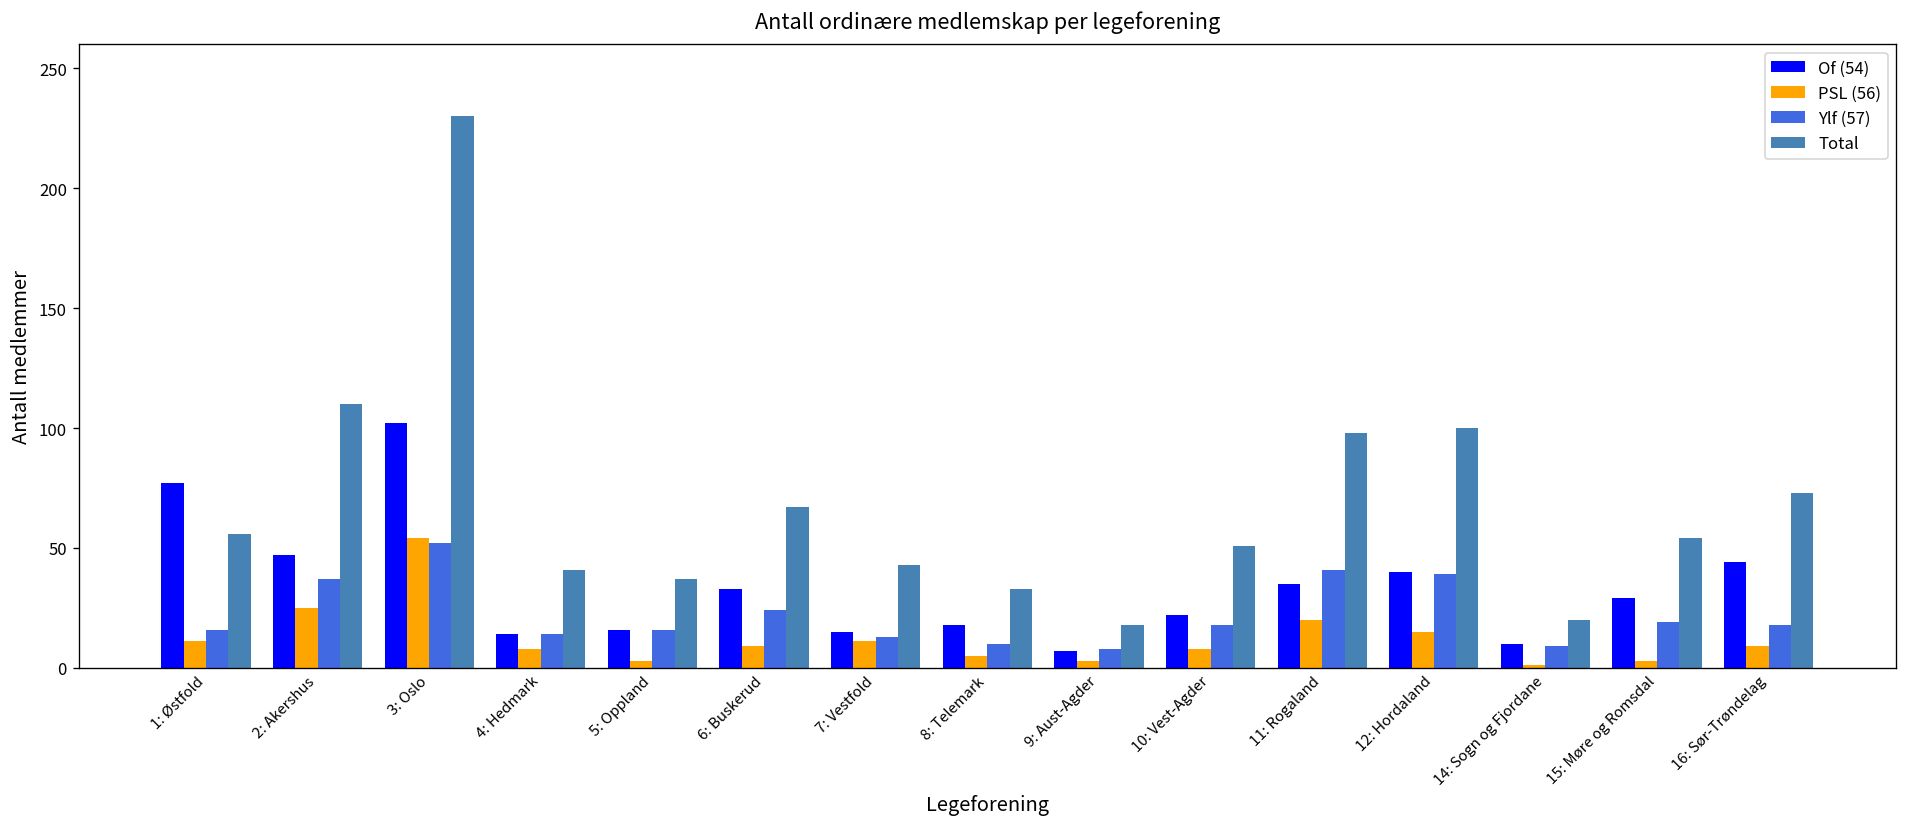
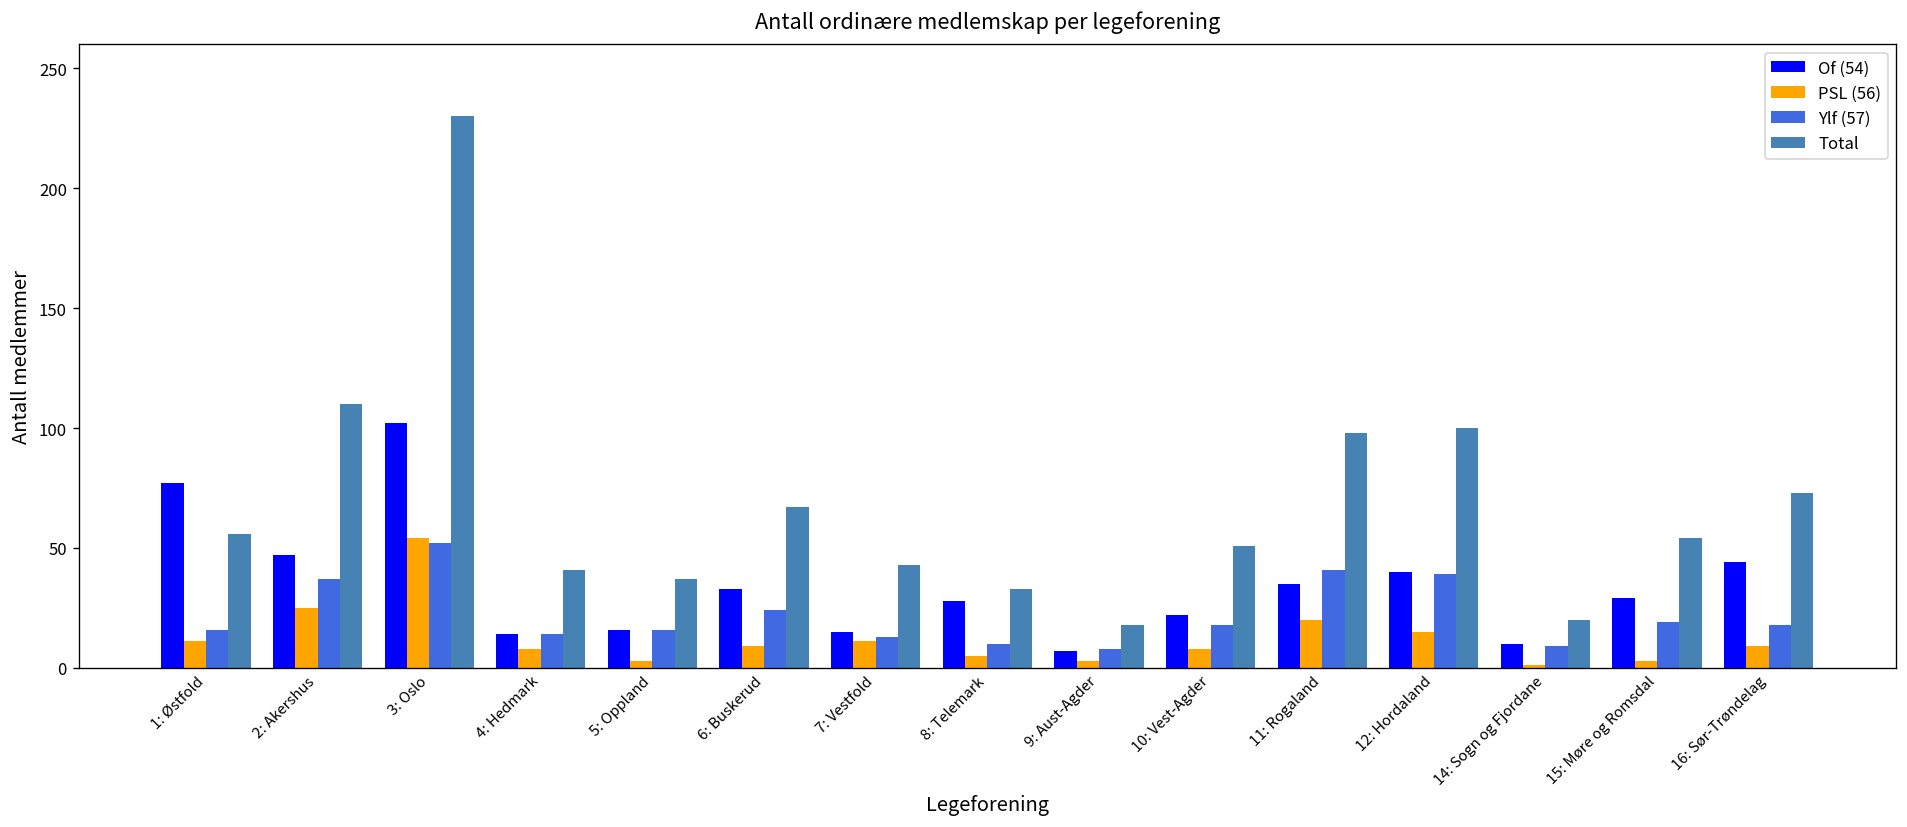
Of (54), 8: Telemark: 18 -> 28
